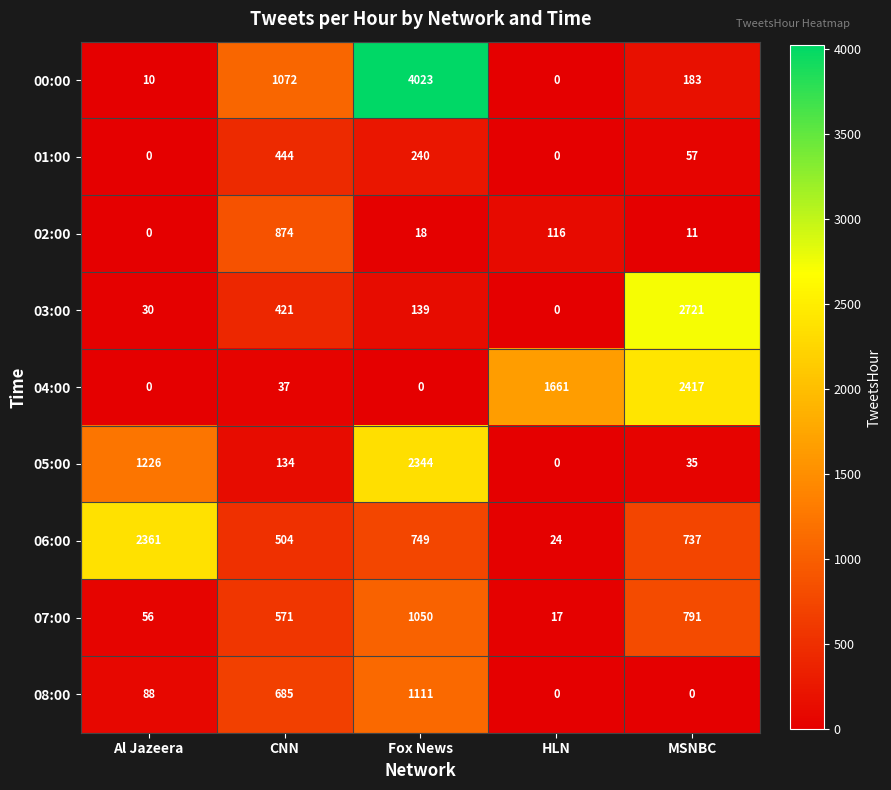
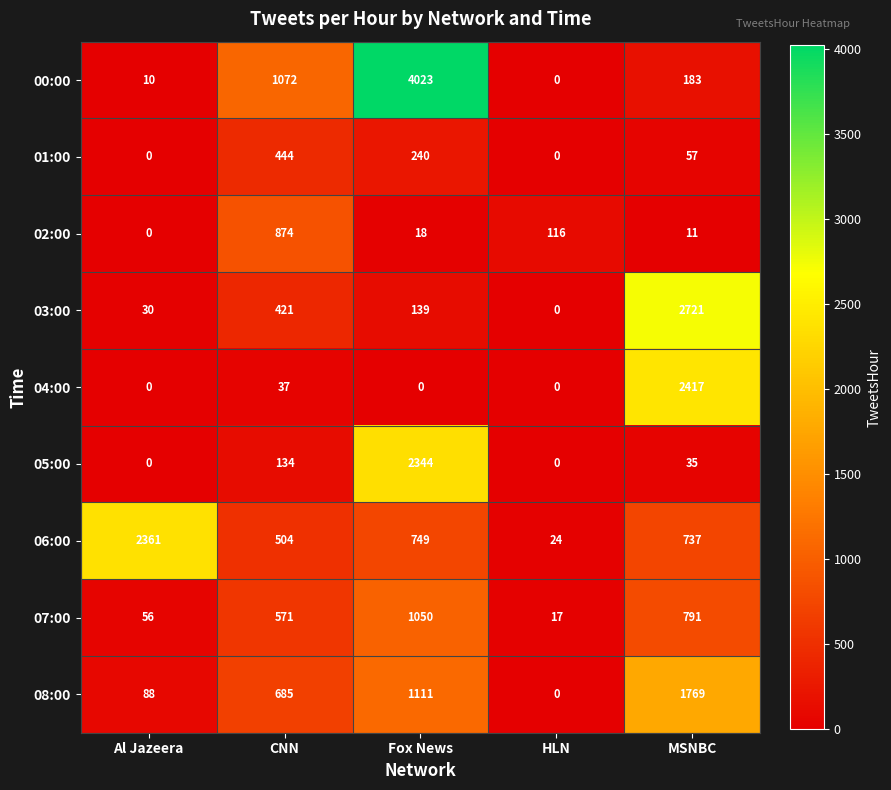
04:00, HLN: 1661 -> 0
05:00, Al Jazeera: 1226 -> 0
08:00, MSNBC: 0 -> 1769
